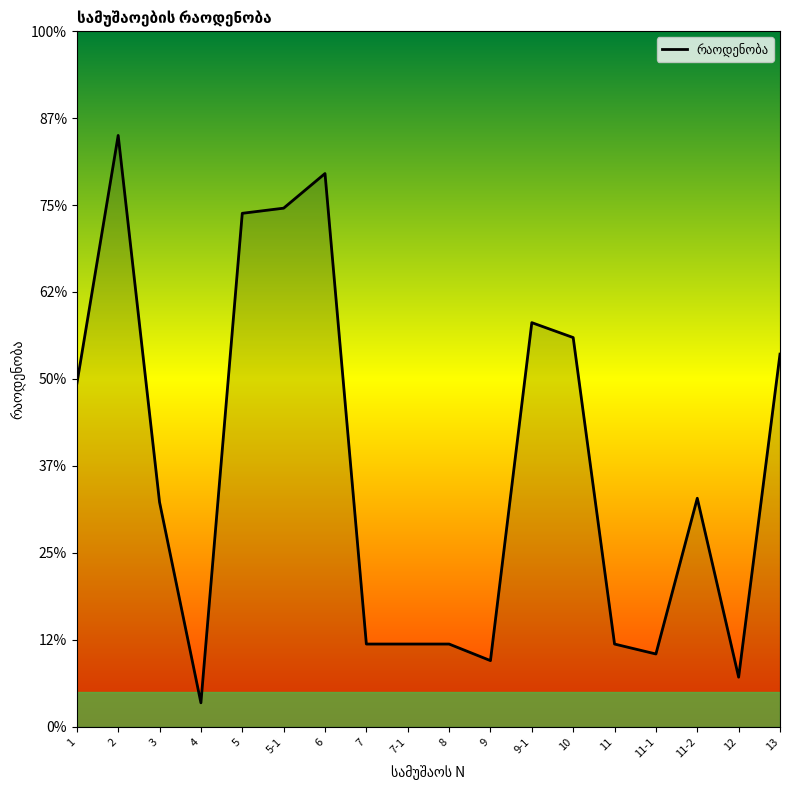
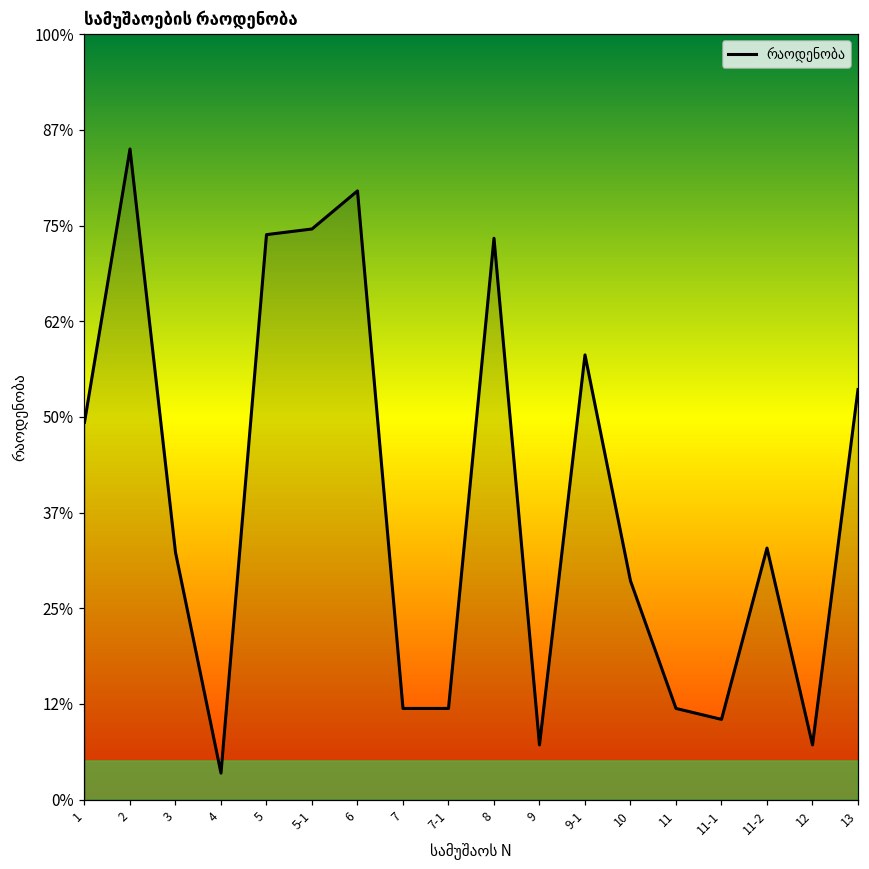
8: 12% -> 73%
9: 10% -> 7%
10: 56% -> 29%
